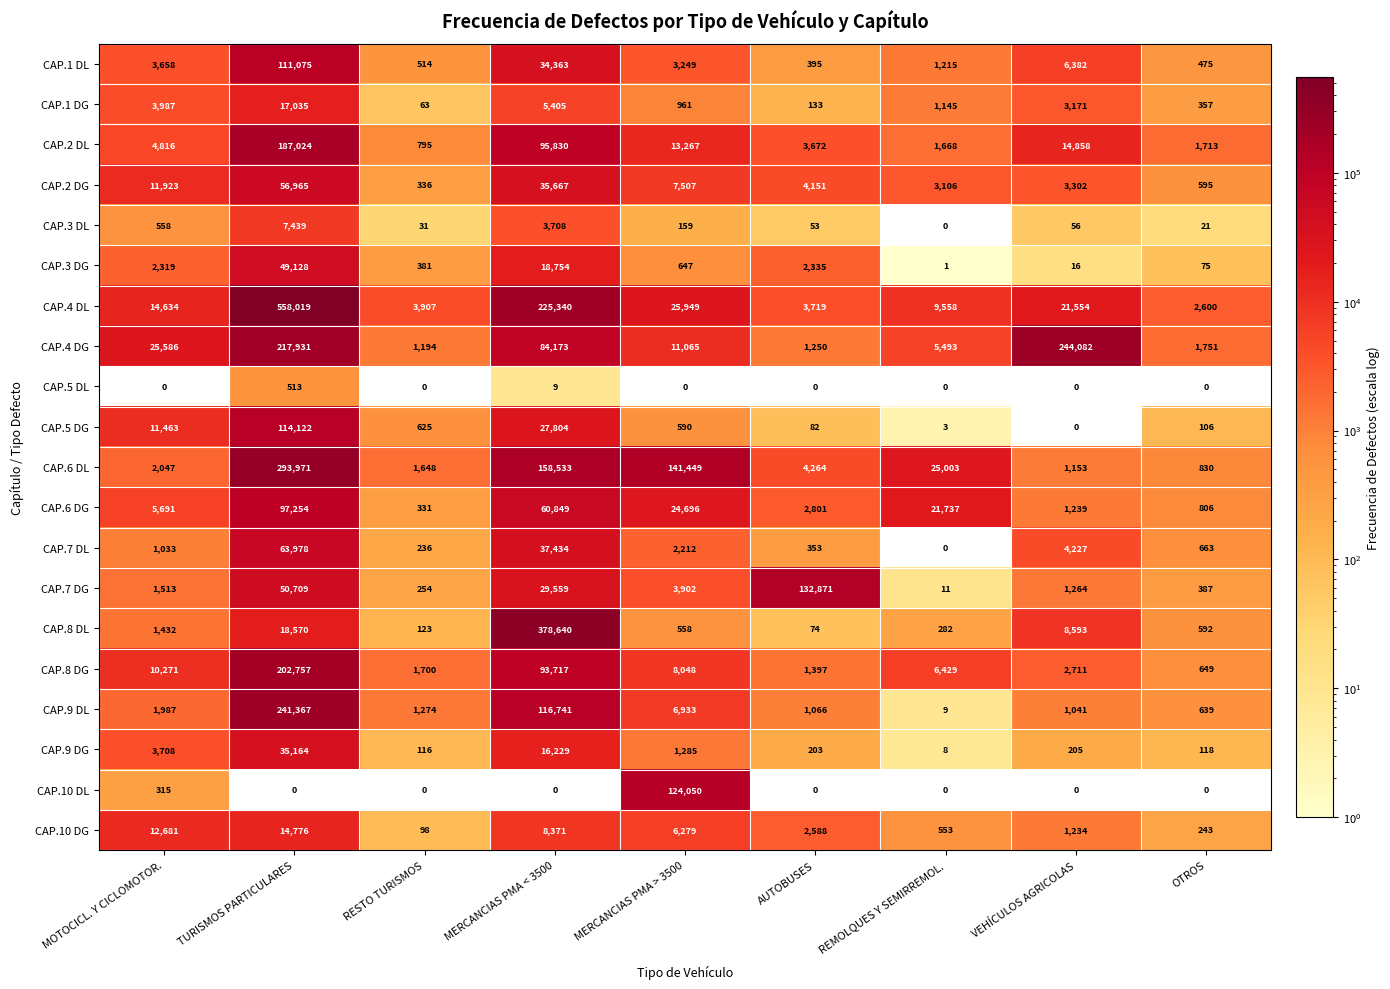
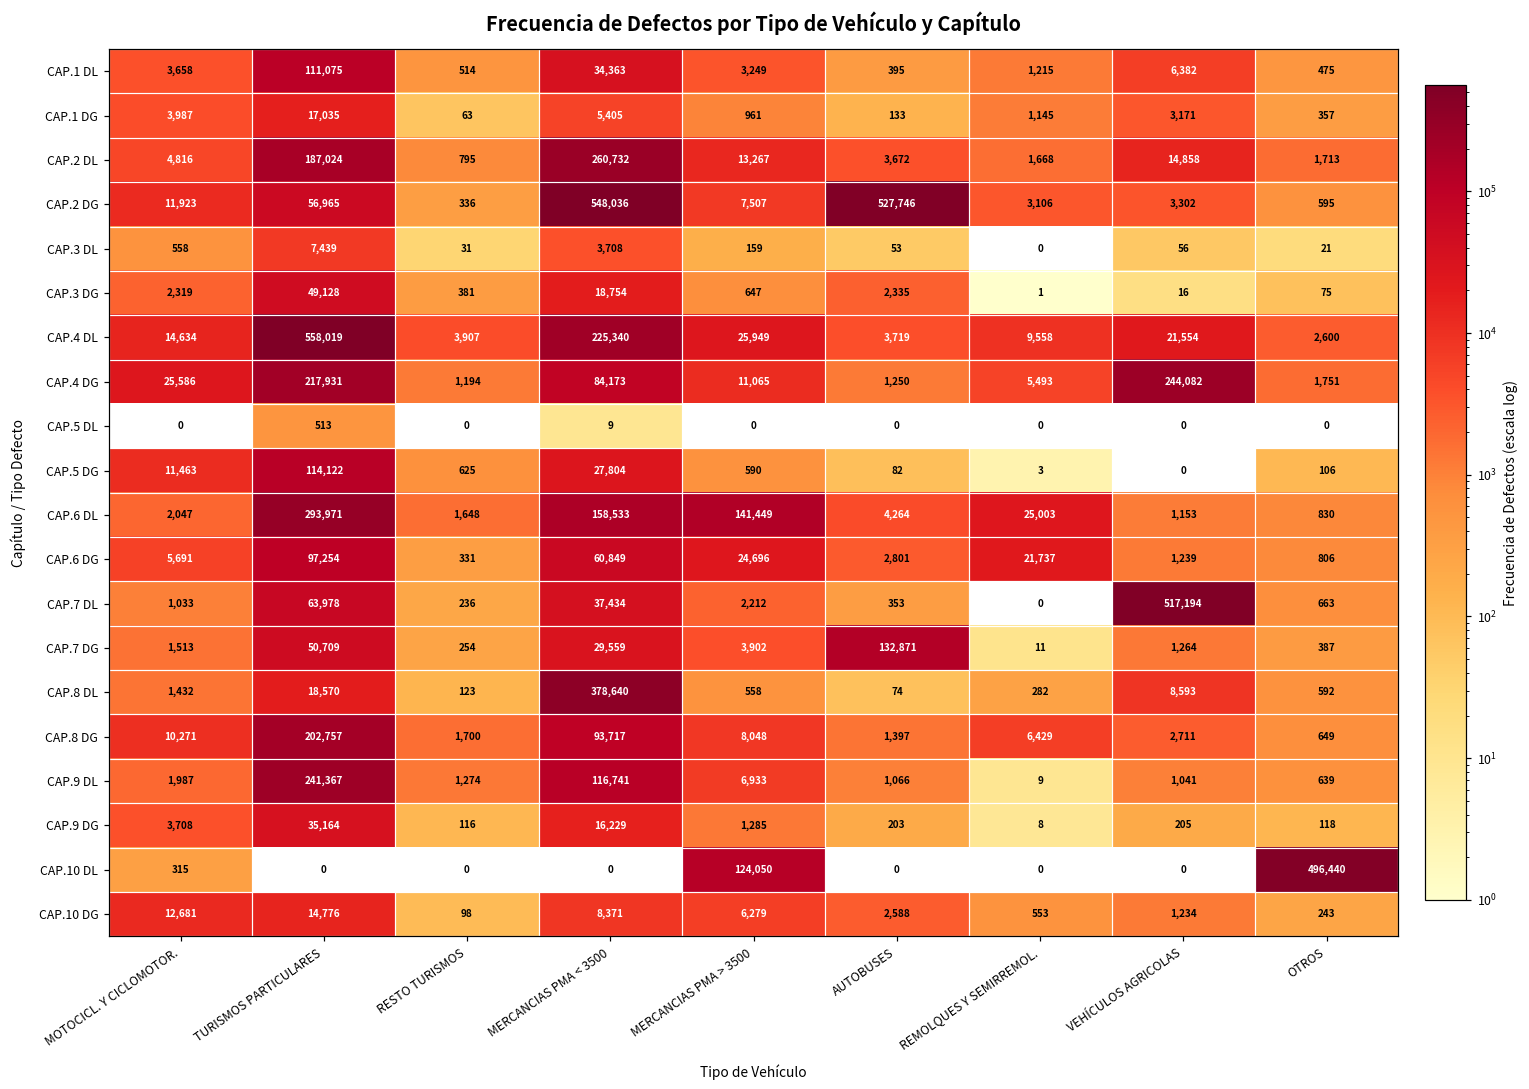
CAP.2 DL, MERCANCIAS PMA < 3500: 95,830 -> 260,732
CAP.2 DG, MERCANCIAS PMA < 3500: 35,667 -> 548,036
CAP.2 DG, AUTOBUSES: 4,151 -> 527,746
CAP.7 DL, VEHÍCULOS AGRICOLAS: 4,227 -> 517,194
CAP.10 DL, OTROS: 0 -> 496,440
